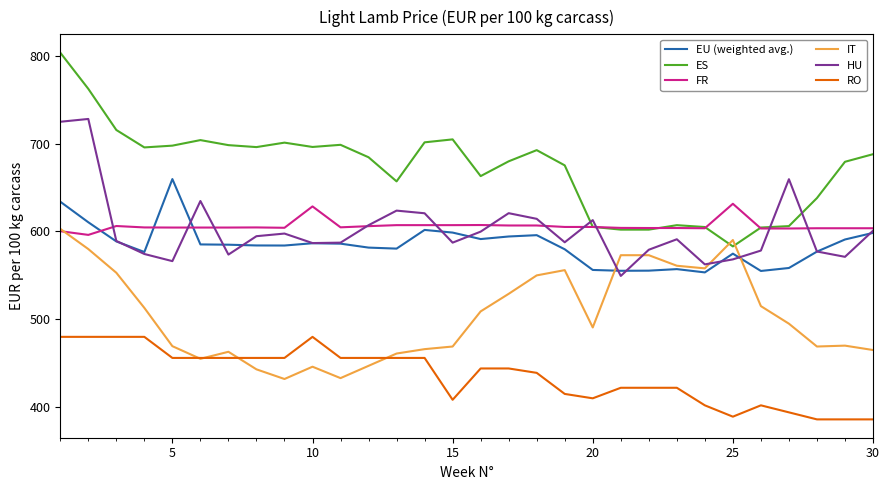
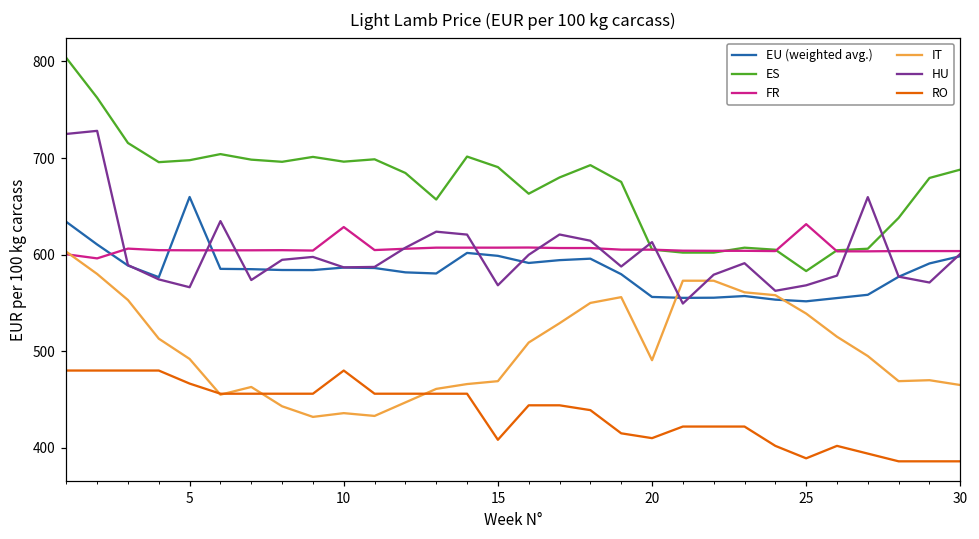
IT, 5: 470 -> 490
RO, 5: 460 -> 470
IT, 10: 450 -> 440
ES, 15: 700 -> 690
HU, 15: 590 -> 570
EU (weighted avg.), 25: 570 -> 550
IT, 25: 590 -> 540
